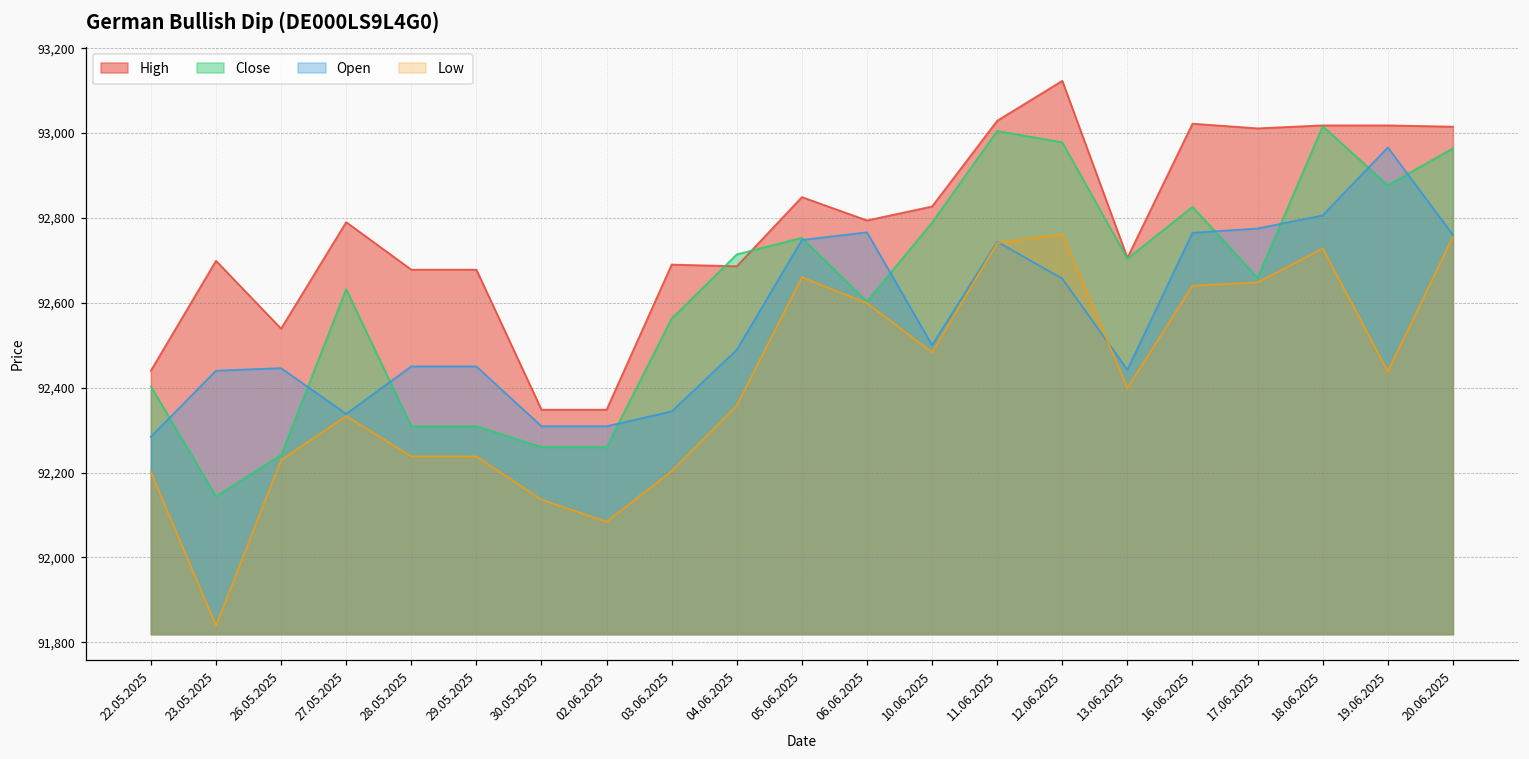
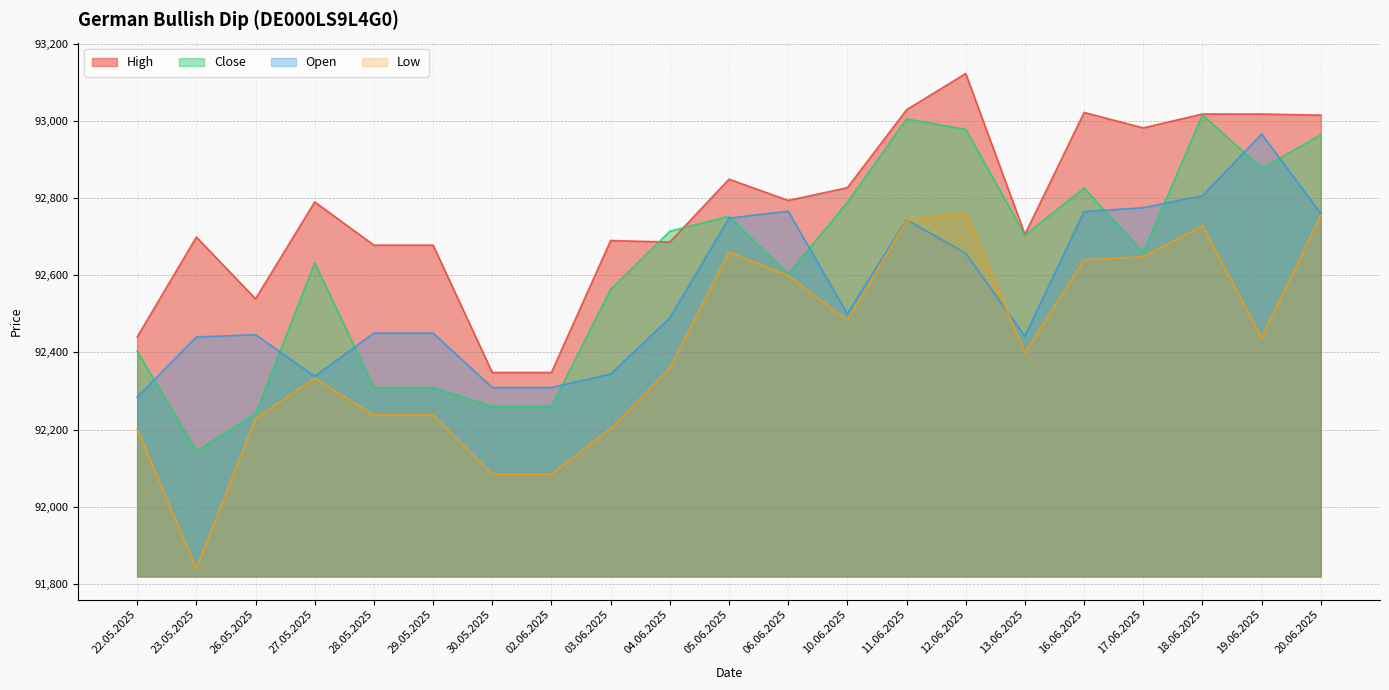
Low, 30.05.2025: 92,140 -> 92,080
High, 17.06.2025: 93,010 -> 92,980
